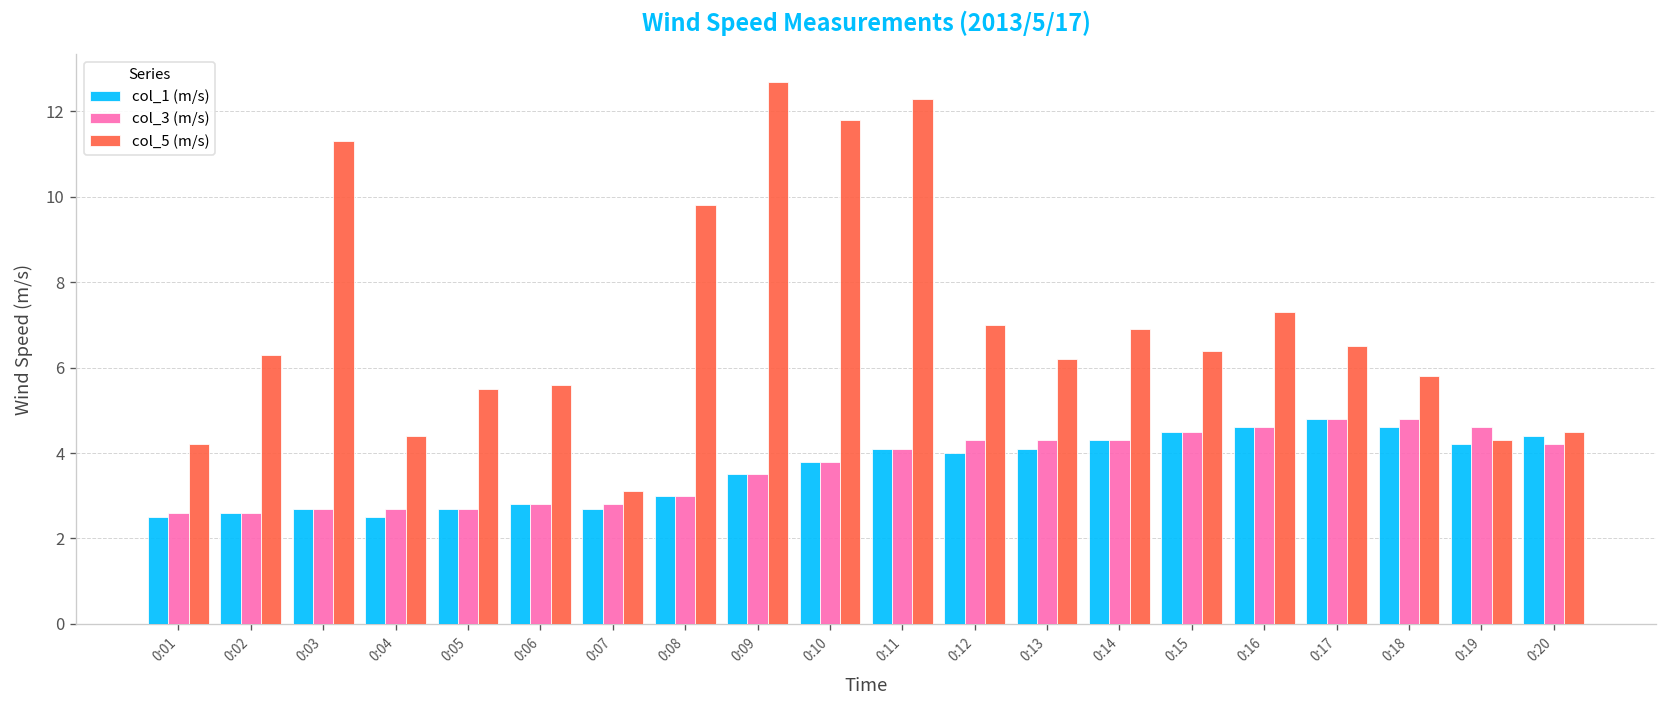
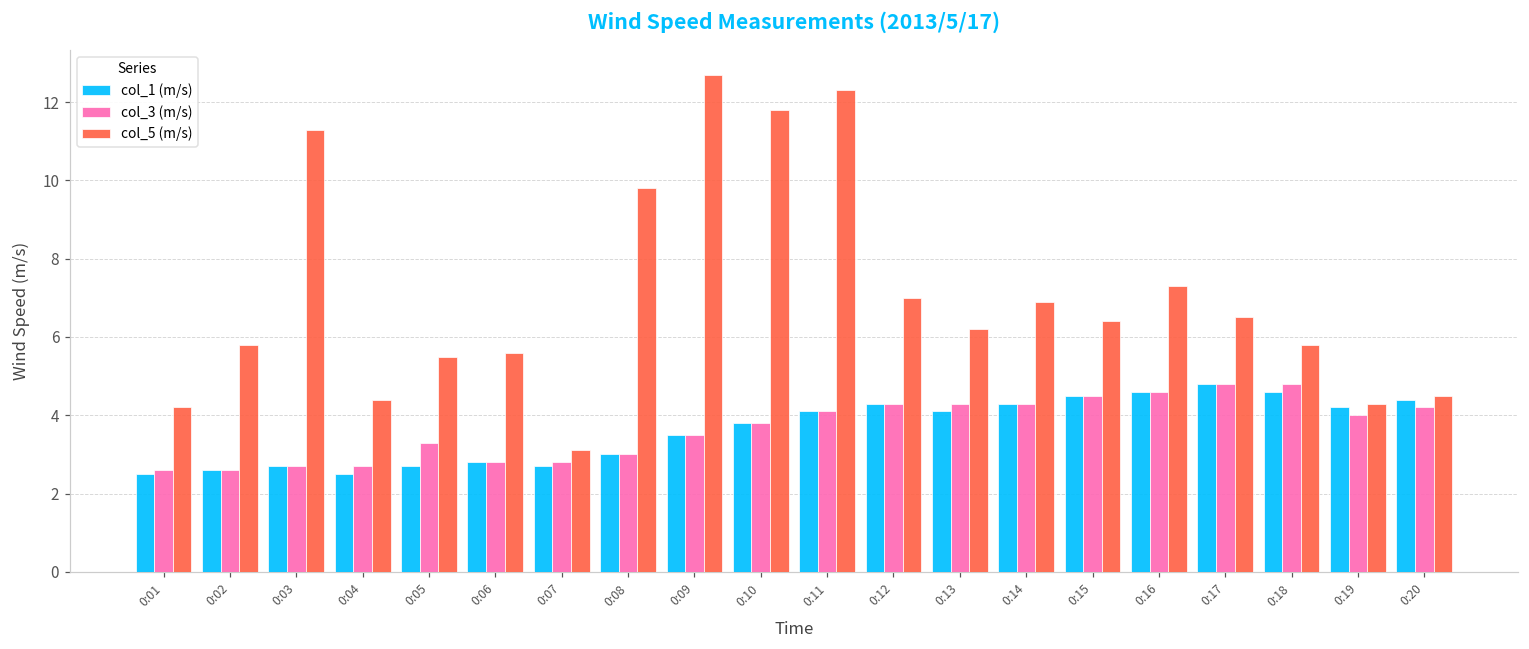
col_5 (m/s), 0:02: 6.3 -> 5.8
col_3 (m/s), 0:05: 2.7 -> 3.3
col_1 (m/s), 0:12: 4.0 -> 4.3
col_3 (m/s), 0:19: 4.6 -> 4.0
